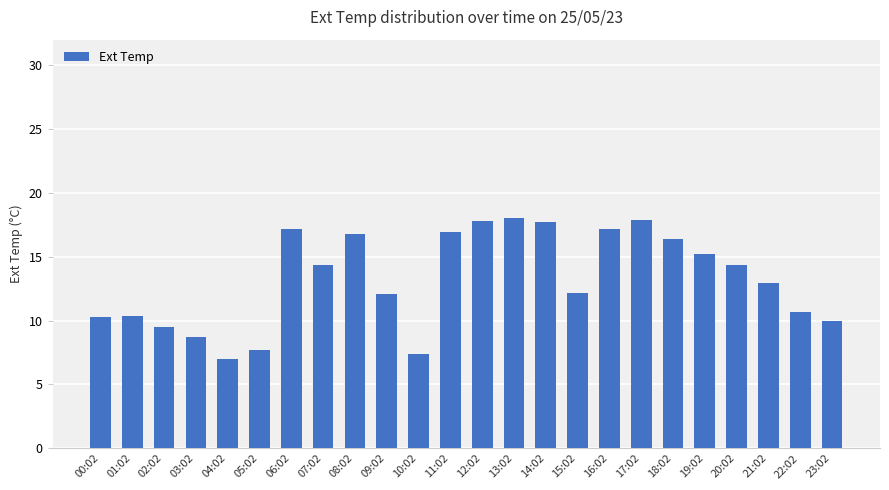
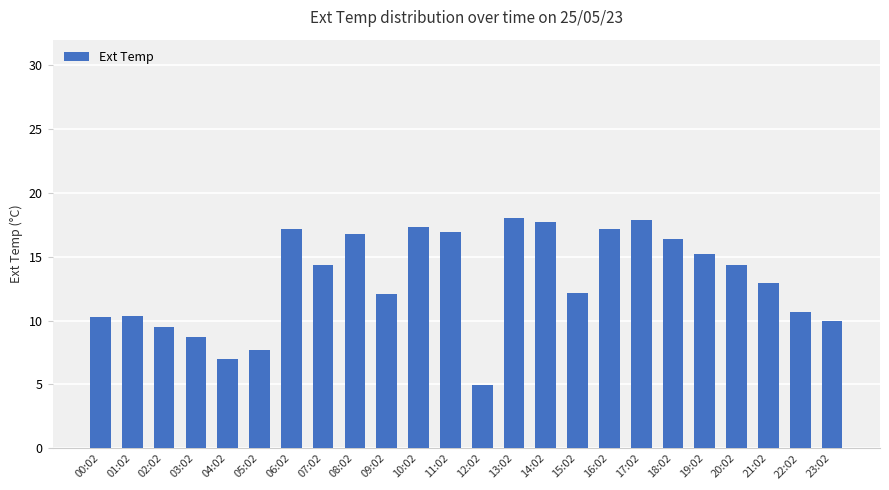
10:02: 7.4 -> 17.3
12:02: 17.8 -> 5.0
